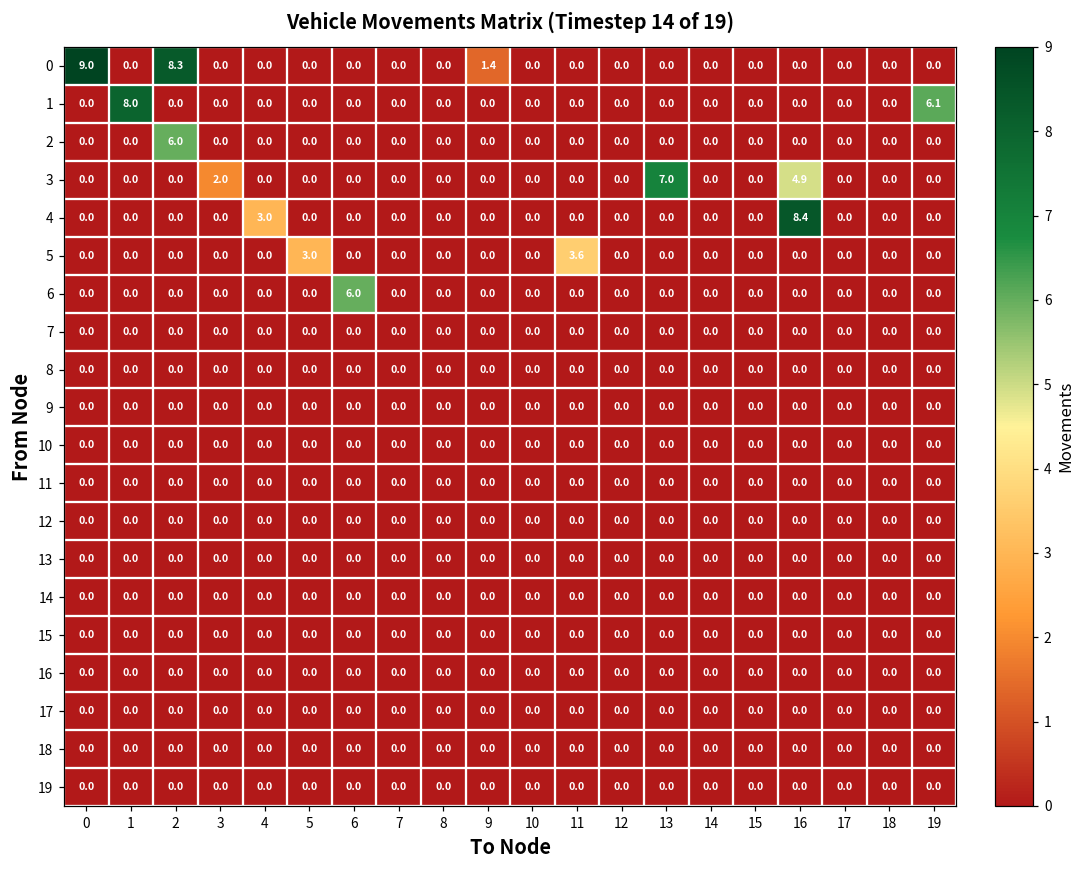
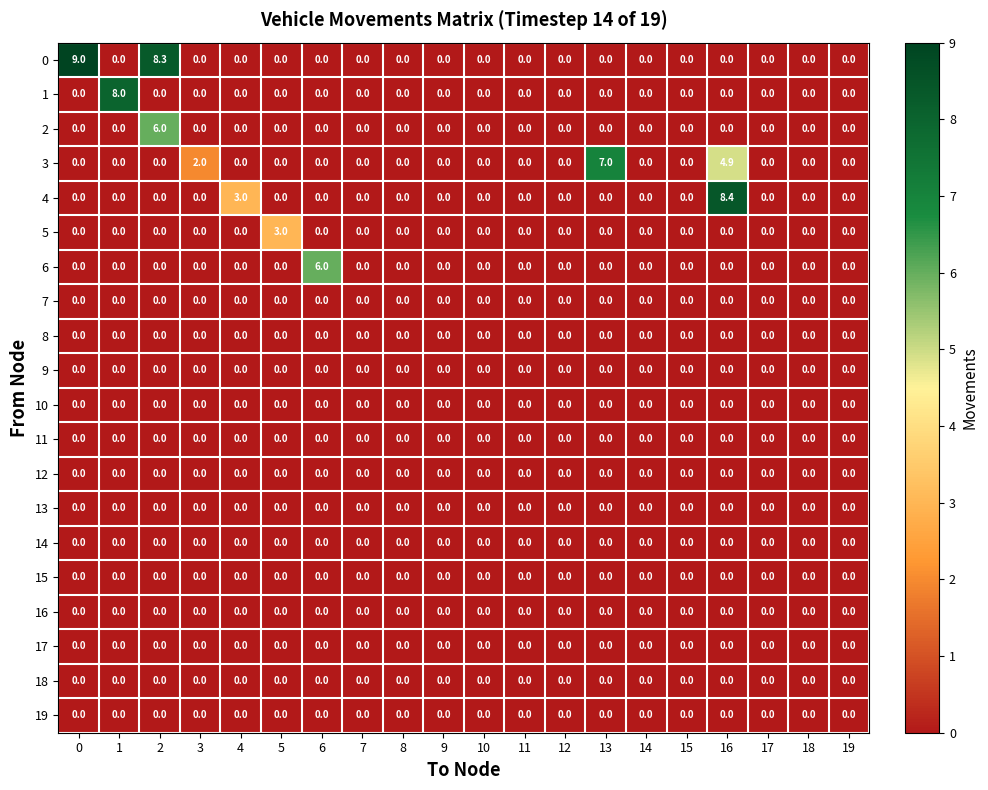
0, 9: 1.4 -> 0.0
1, 19: 6.1 -> 0.0
5, 11: 3.6 -> 0.0
